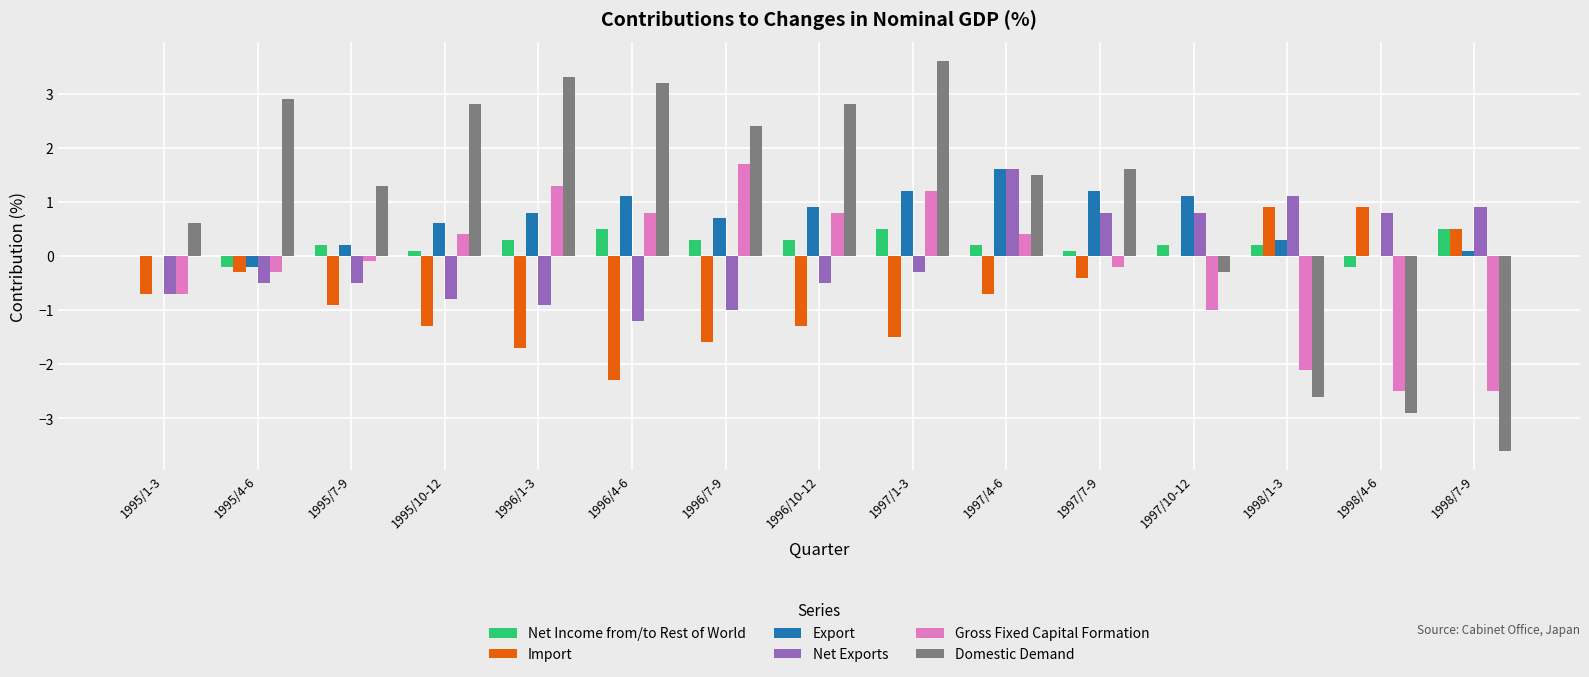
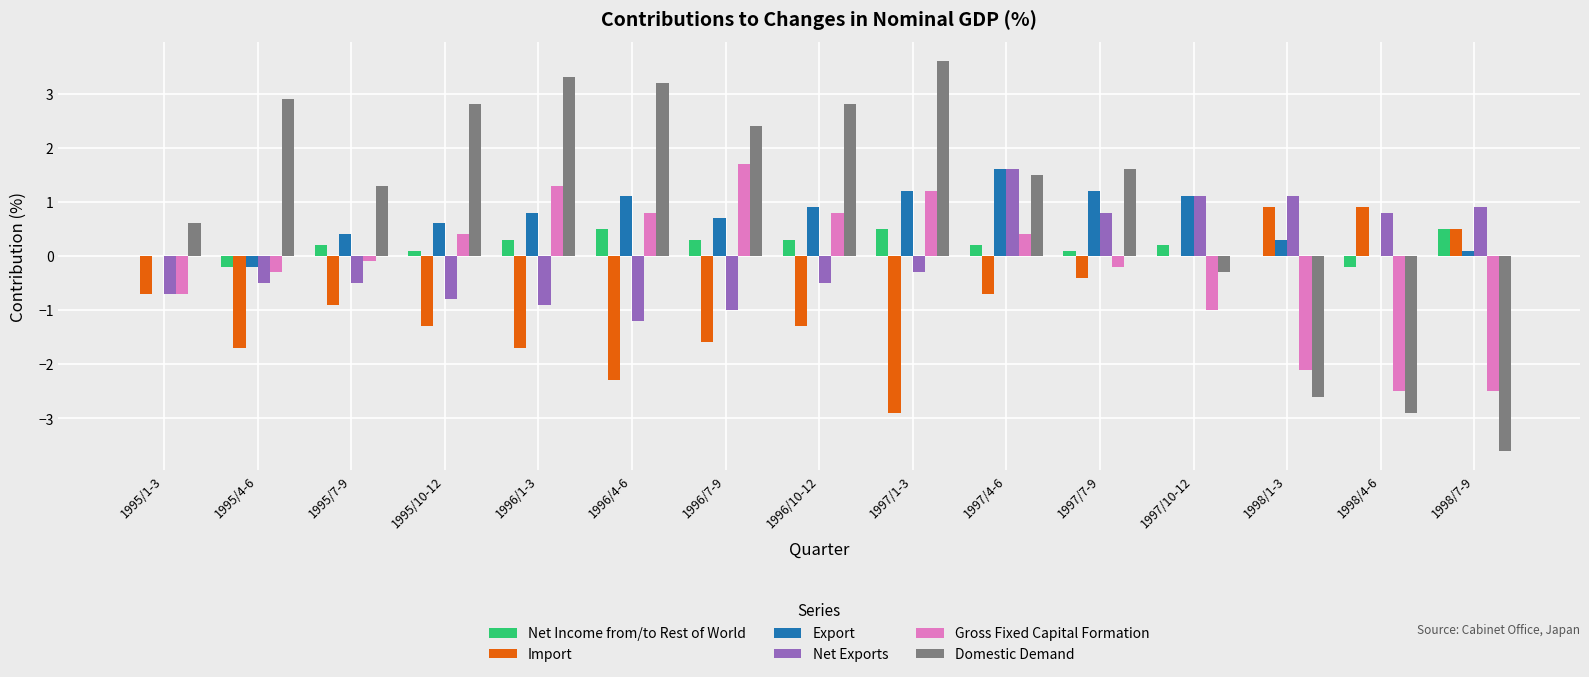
Import, 1995/4-6: -0.3 -> -1.7
Export, 1995/7-9: 0.2 -> 0.4
Import, 1997/1-3: -1.5 -> -2.9
Net Exports, 1997/10-12: 0.8 -> 1.1
Net Income from/to Rest of World, 1998/1-3: 0.2 -> 0.0
